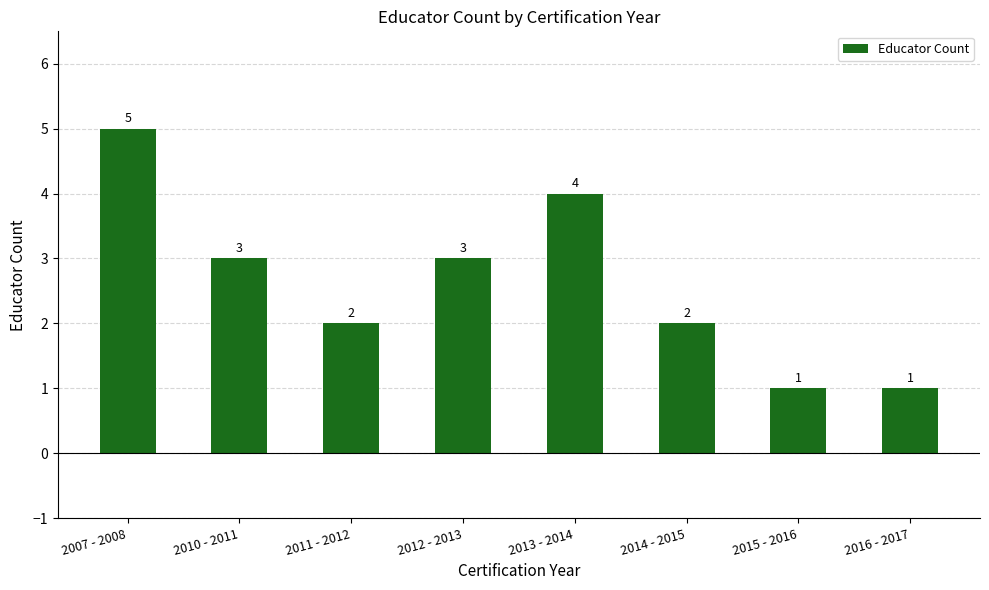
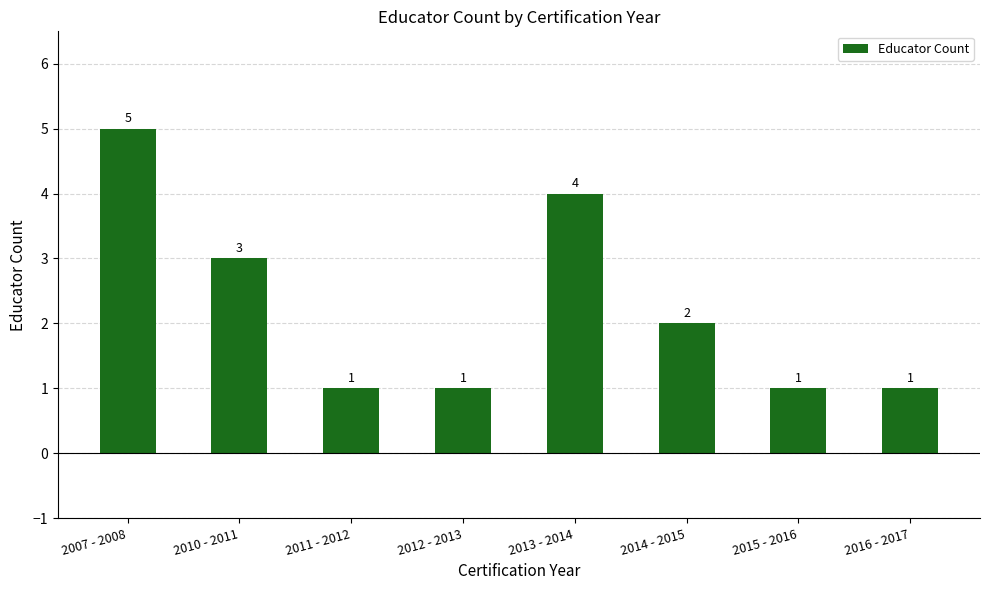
2011 - 2012: 2 -> 1
2012 - 2013: 3 -> 1
